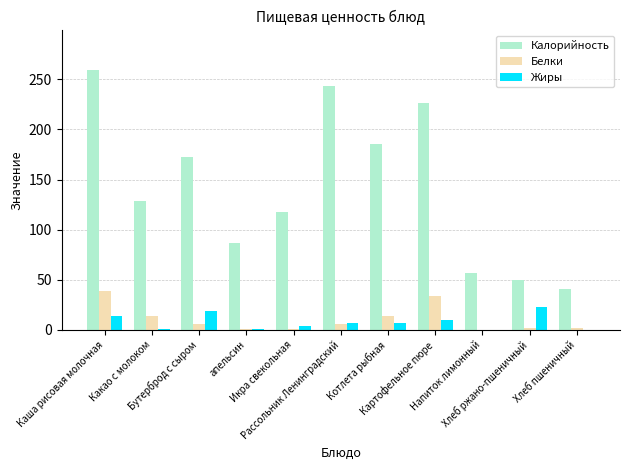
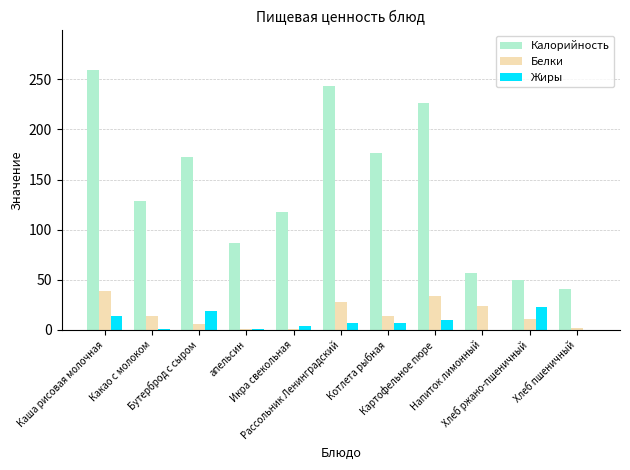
Белки, Рассольник Ленинградский: 5 -> 27
Калорийность, Котлета рыбная: 186 -> 176
Белки, Напиток лимонный: 0 -> 24
Белки, Хлеб ржано-пшеничный: 2 -> 11
